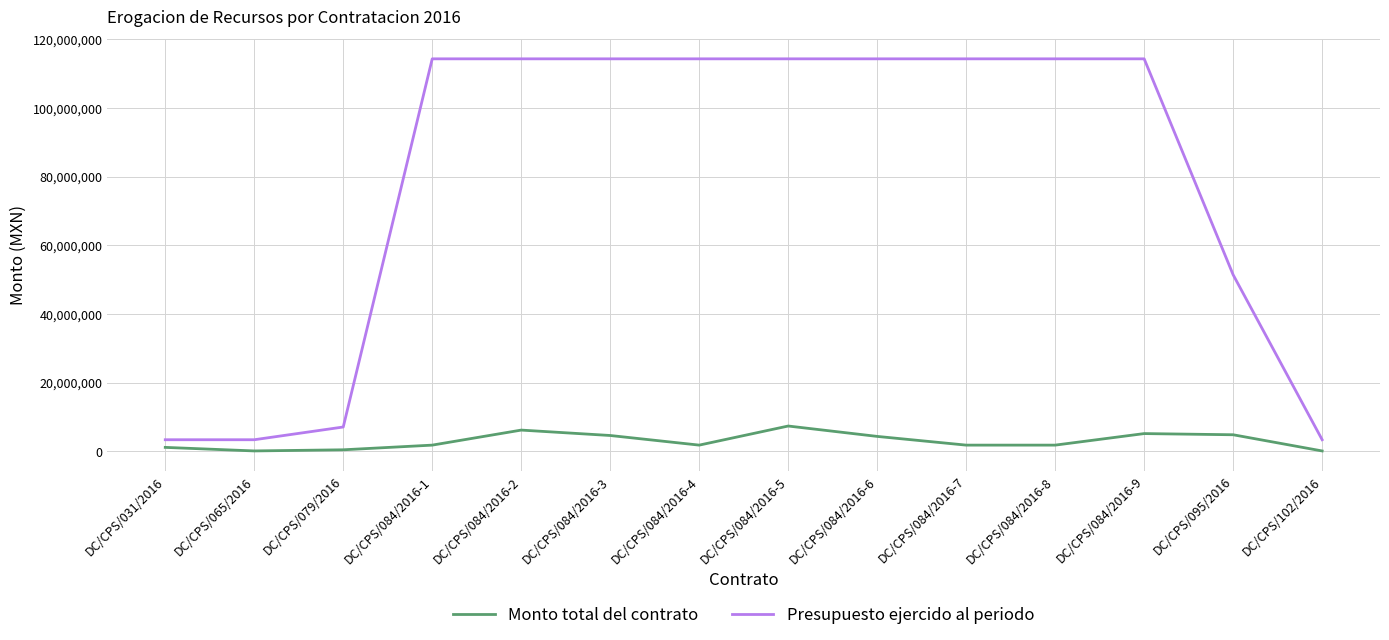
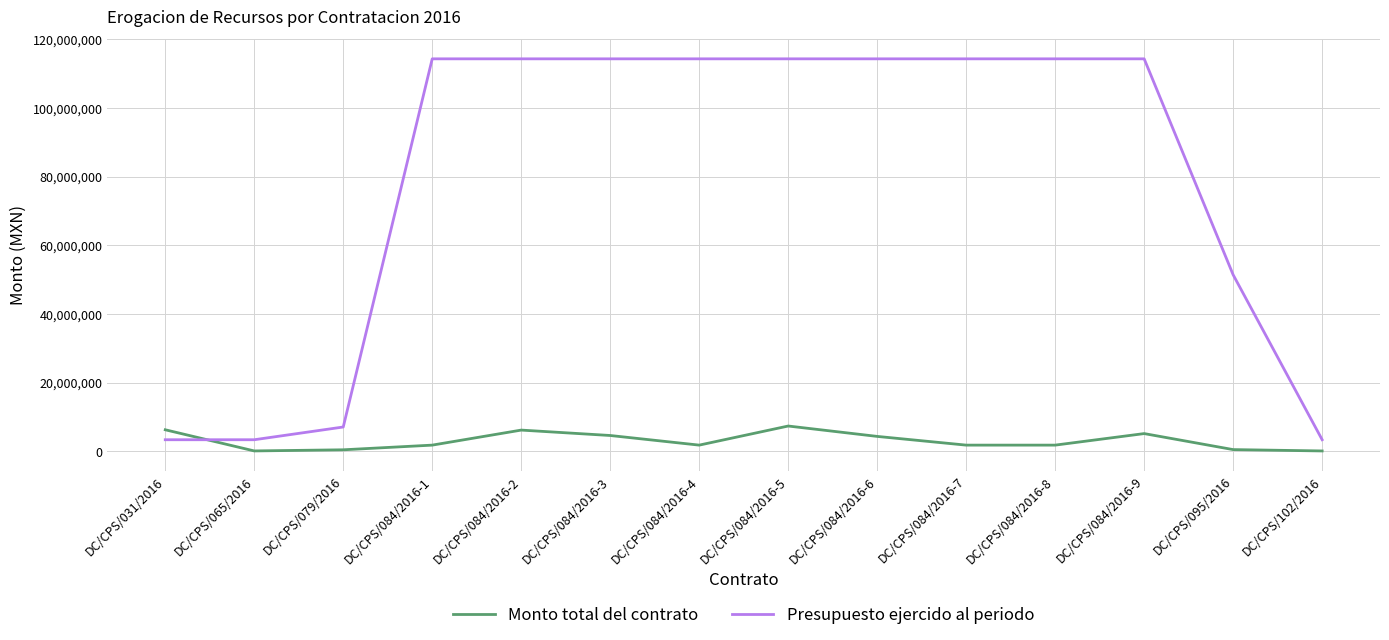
Monto total del contrato, DC/CPS/031/2016: 1,000,000 -> 6,000,000
Monto total del contrato, DC/CPS/095/2016: 5,000,000 -> 1,000,000
